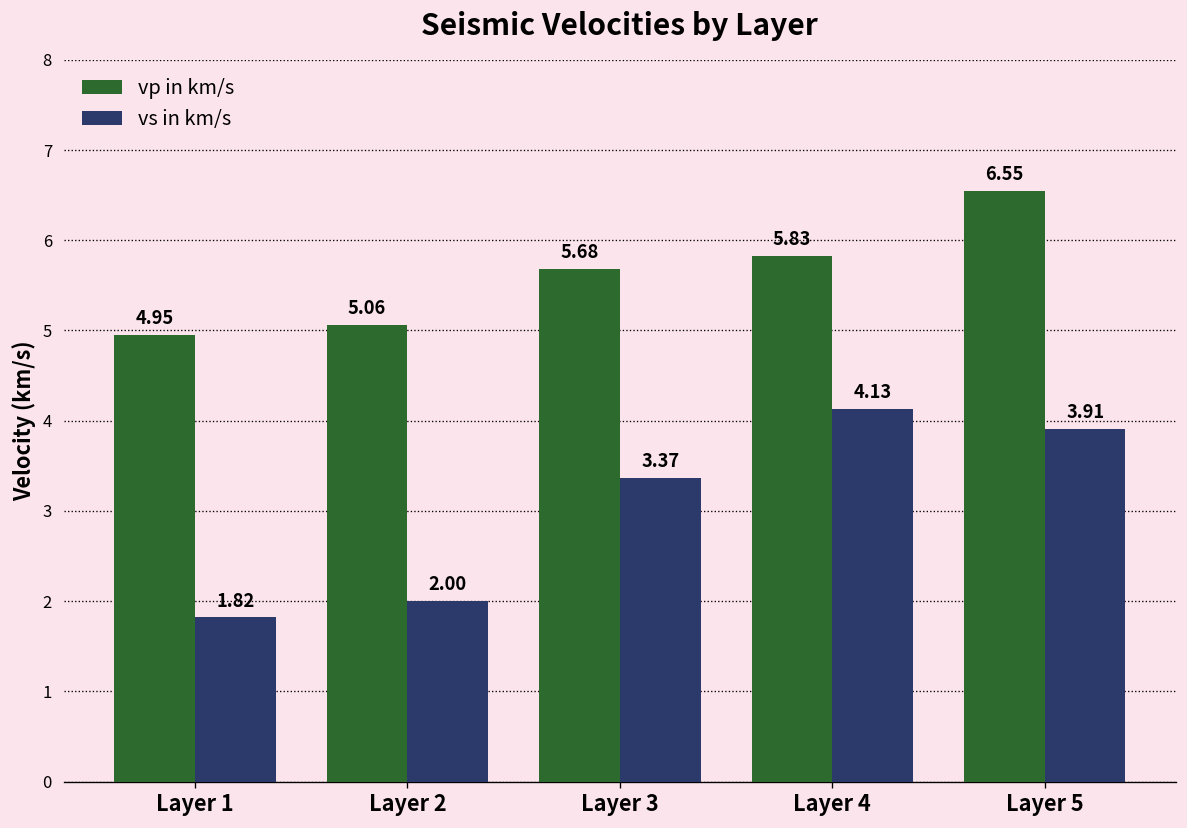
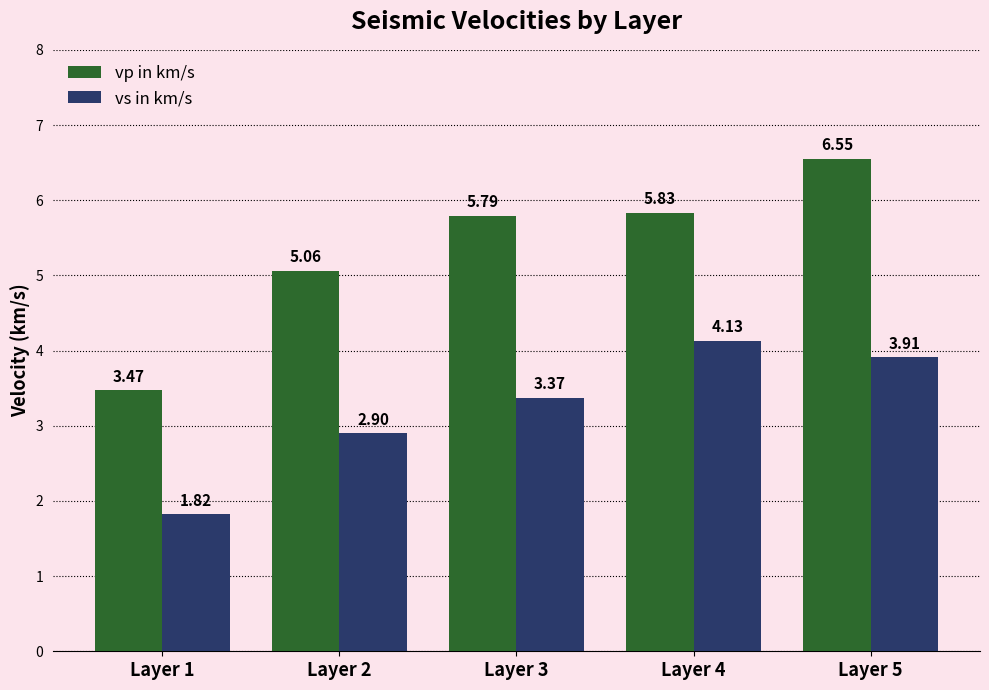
vp in km/s, Layer 1: 4.95 -> 3.47
vs in km/s, Layer 2: 2.00 -> 2.90
vp in km/s, Layer 3: 5.68 -> 5.79
